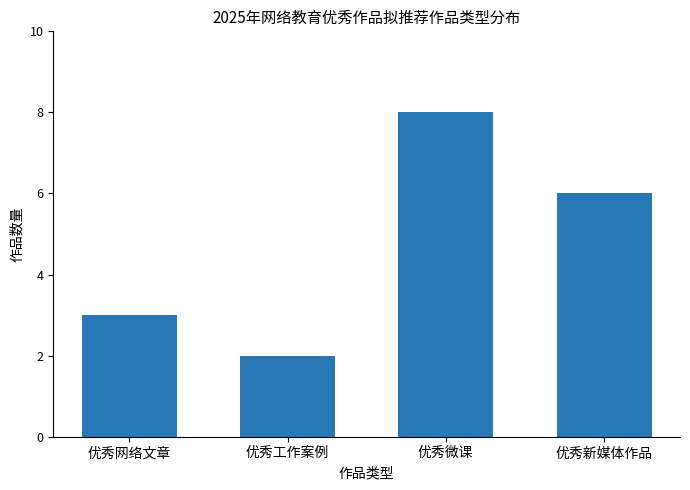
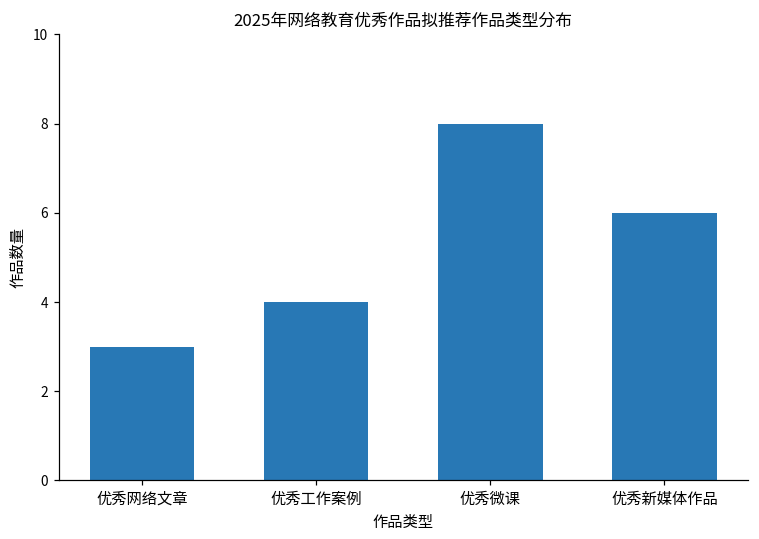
优秀工作案例: 2 -> 4
